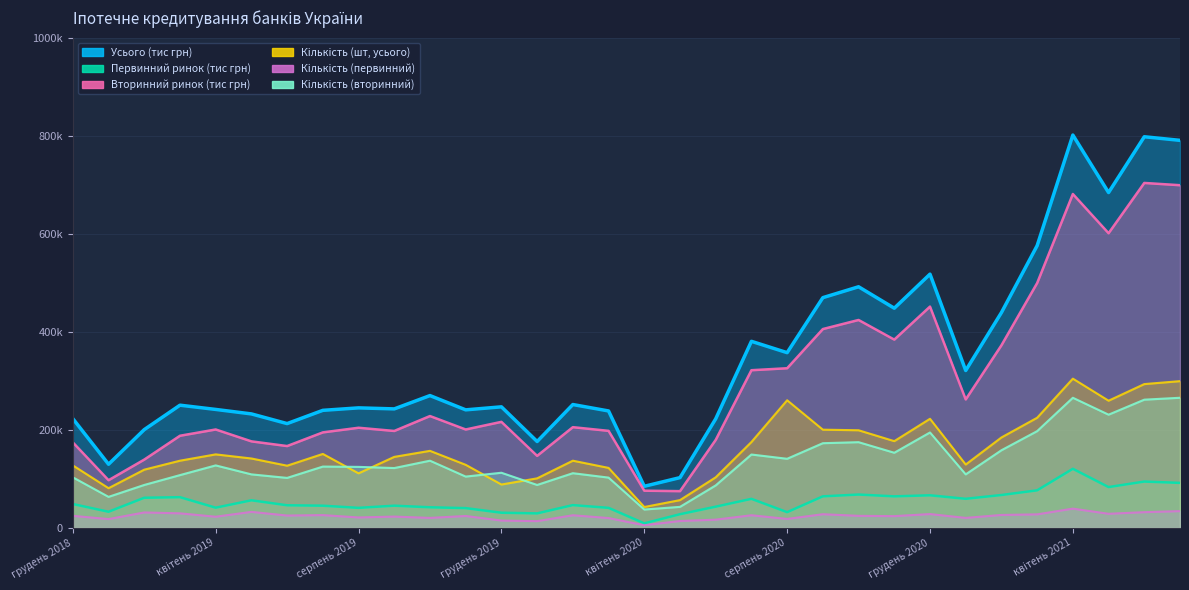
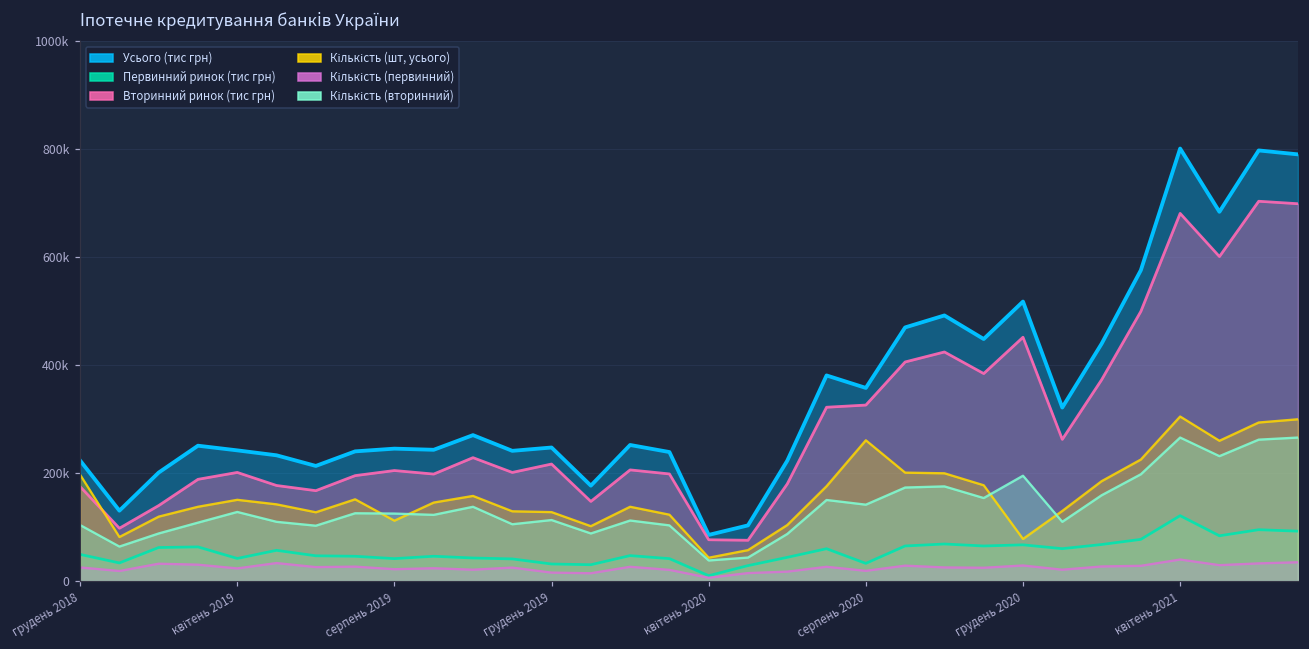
Кількість (шт, усього), грудень 2018: 130000 -> 200000
Кількість (шт, усього), грудень 2019: 90000 -> 130000
Кількість (шт, усього), грудень 2020: 220000 -> 80000
